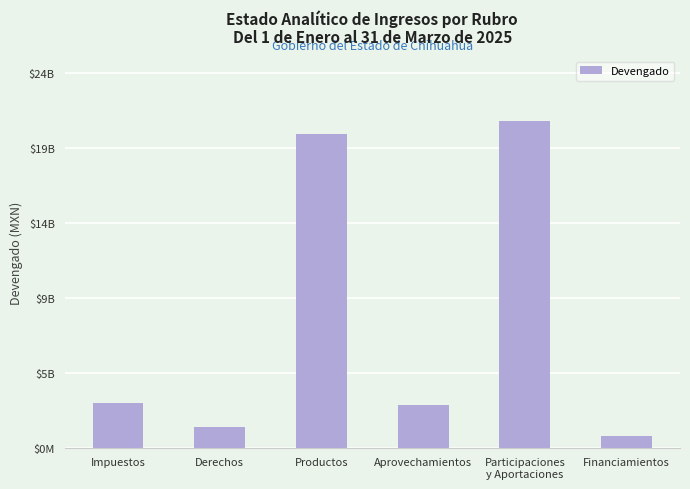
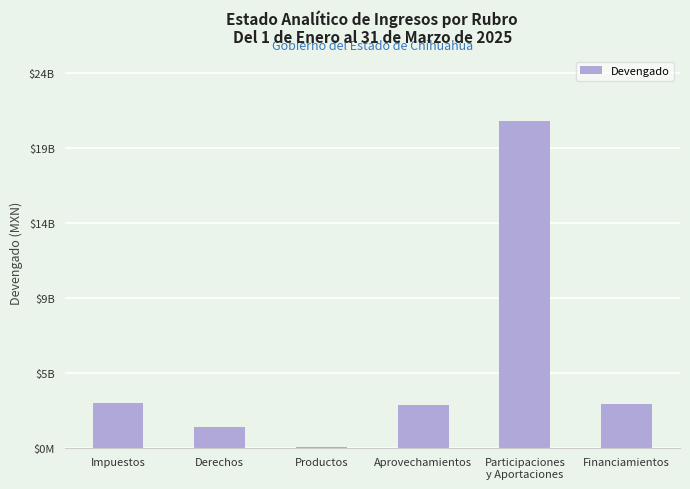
Productos: $19700000000 -> $100000000
Financiamientos: $800000000 -> $2700000000
